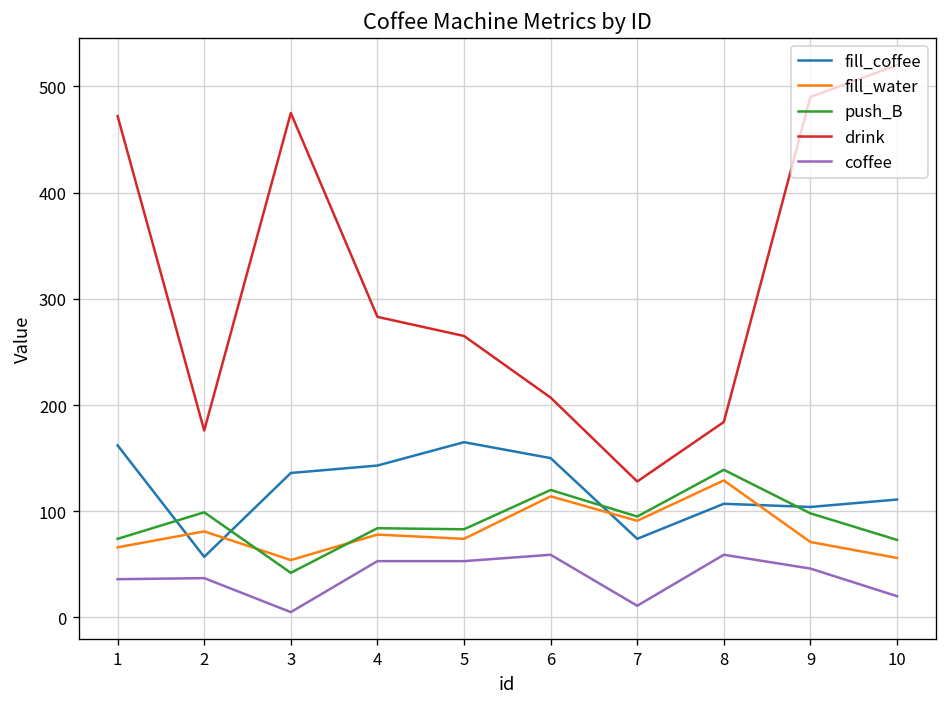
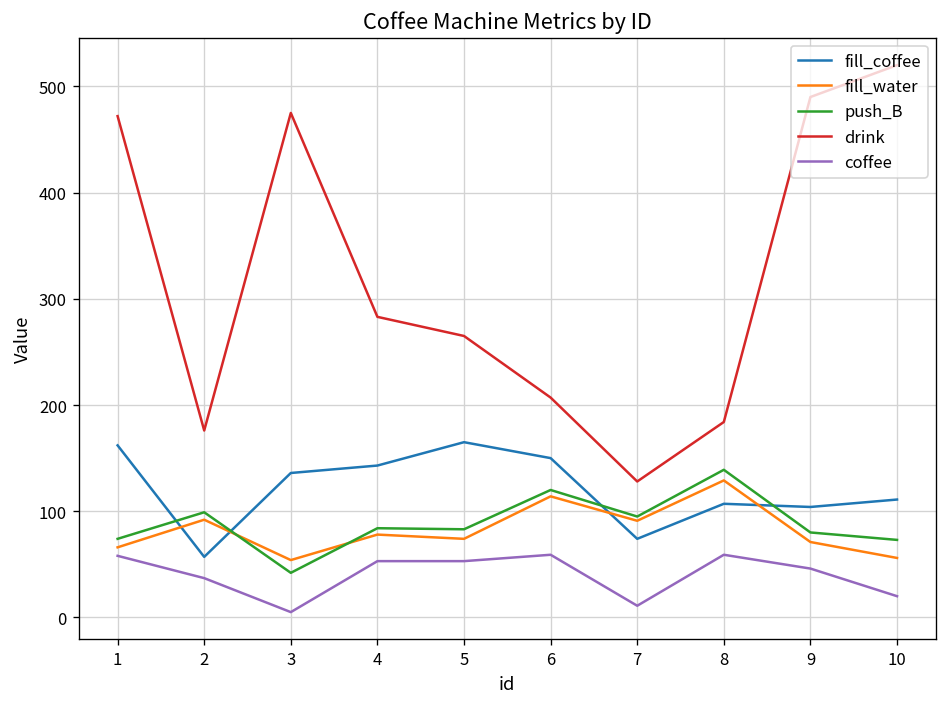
coffee, 1: 40 -> 60
fill_water, 2: 80 -> 90
push_B, 9: 100 -> 80
